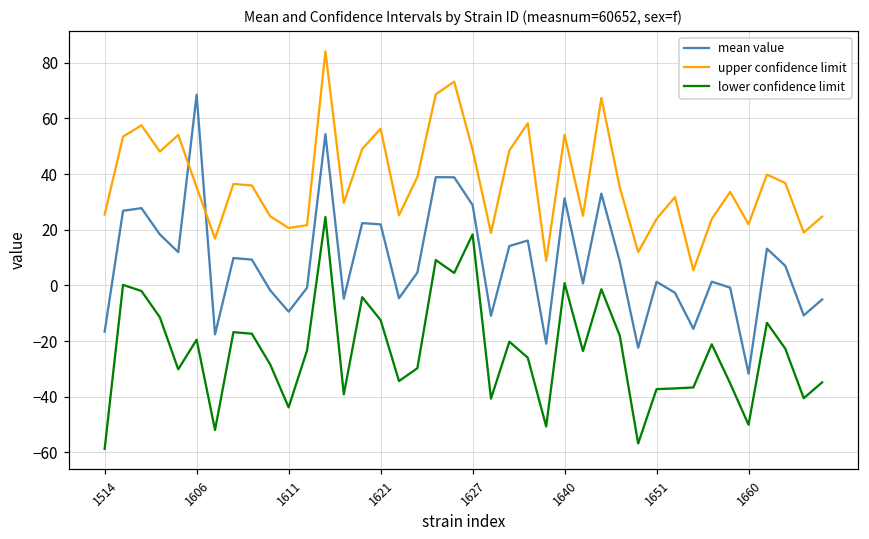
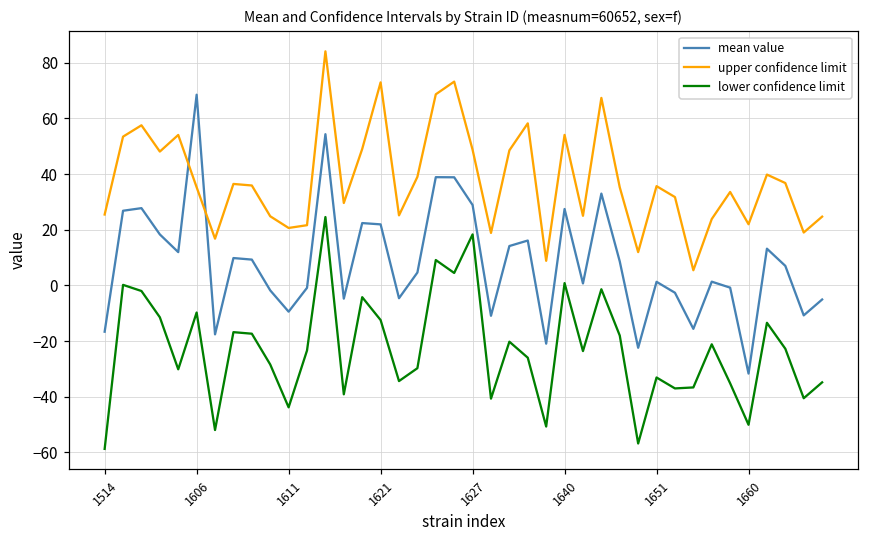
lower confidence limit, 1606: -19 -> -10
upper confidence limit, 1621: 56 -> 73
mean value, 1640: 31 -> 27
upper confidence limit, 1651: 24 -> 36
lower confidence limit, 1651: -37 -> -33
